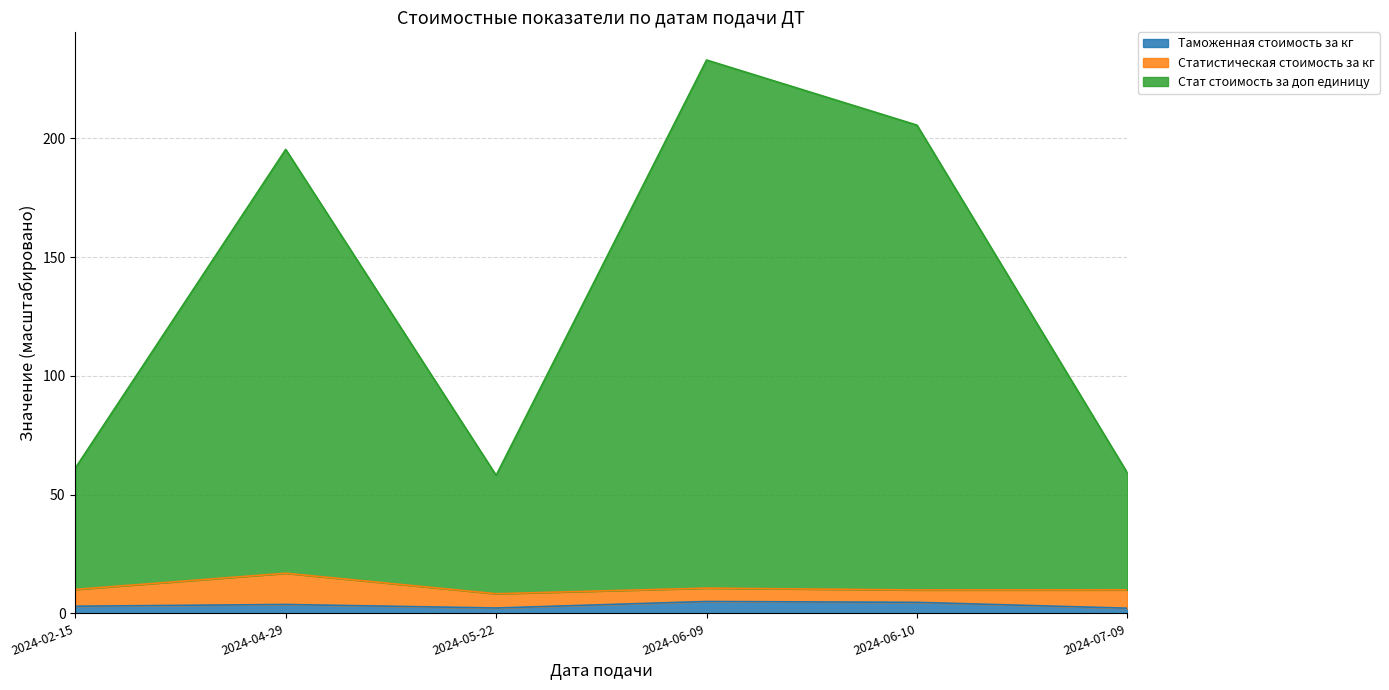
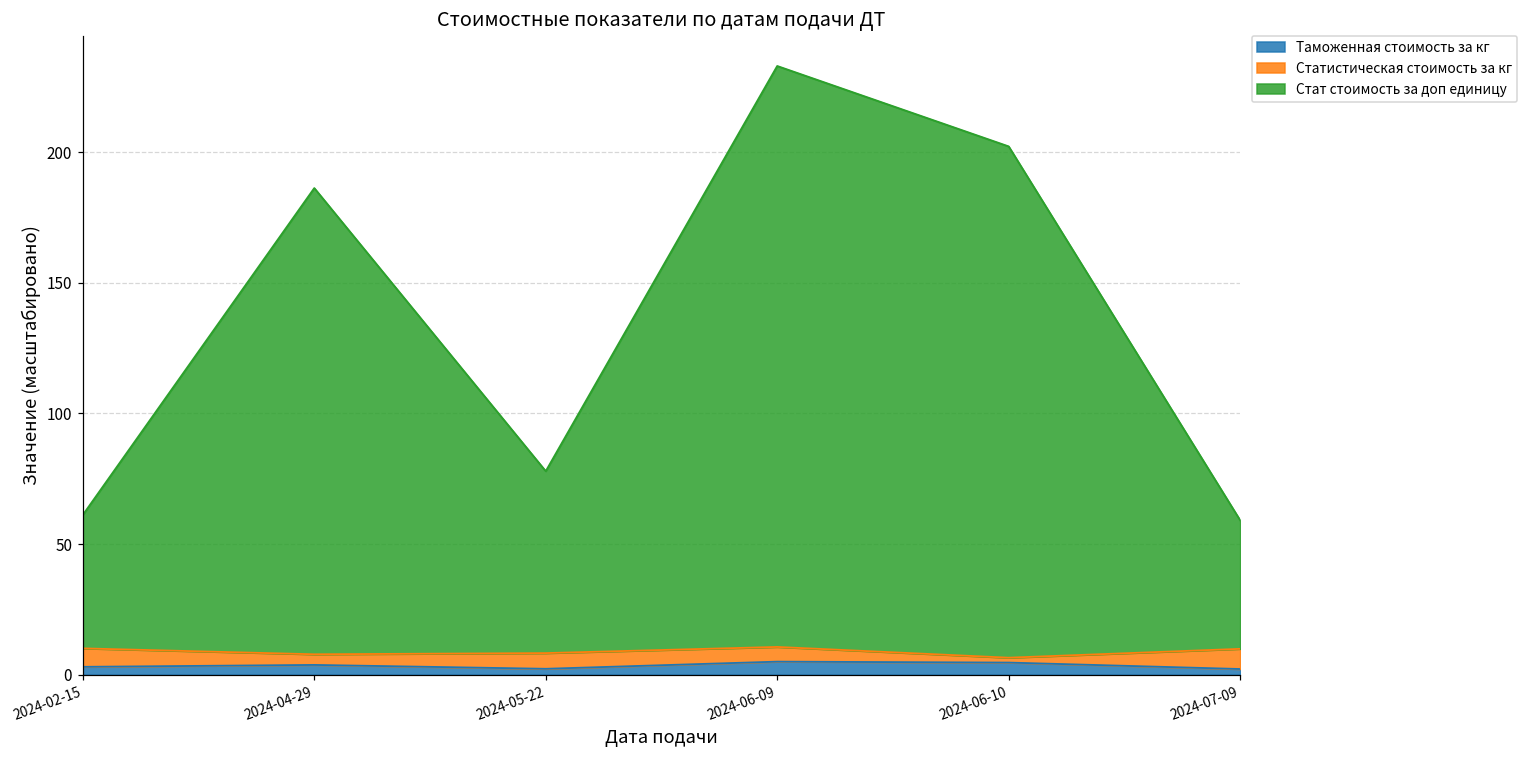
Статистическая стоимость за кг, 2024-04-29: 13 -> 4
Стат стоимость за доп единицу, 2024-05-22: 50 -> 70
Статистическая стоимость за кг, 2024-06-10: 5 -> 2
